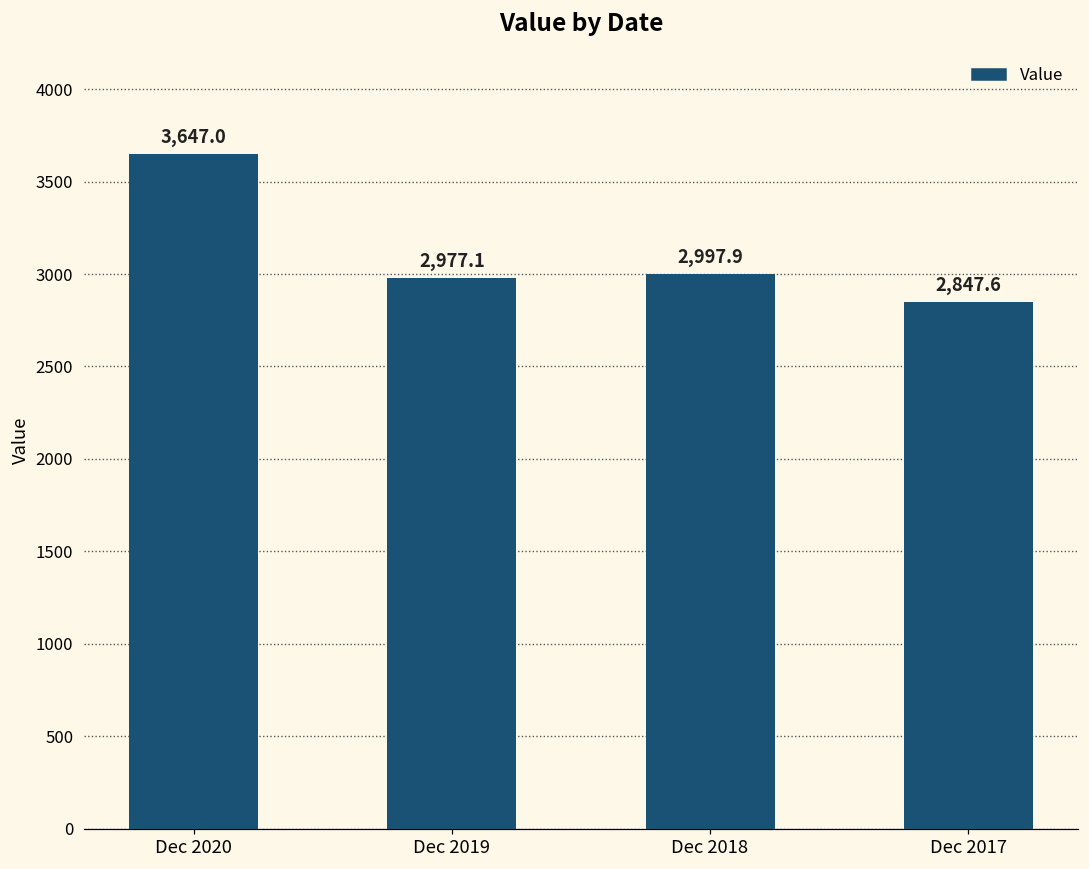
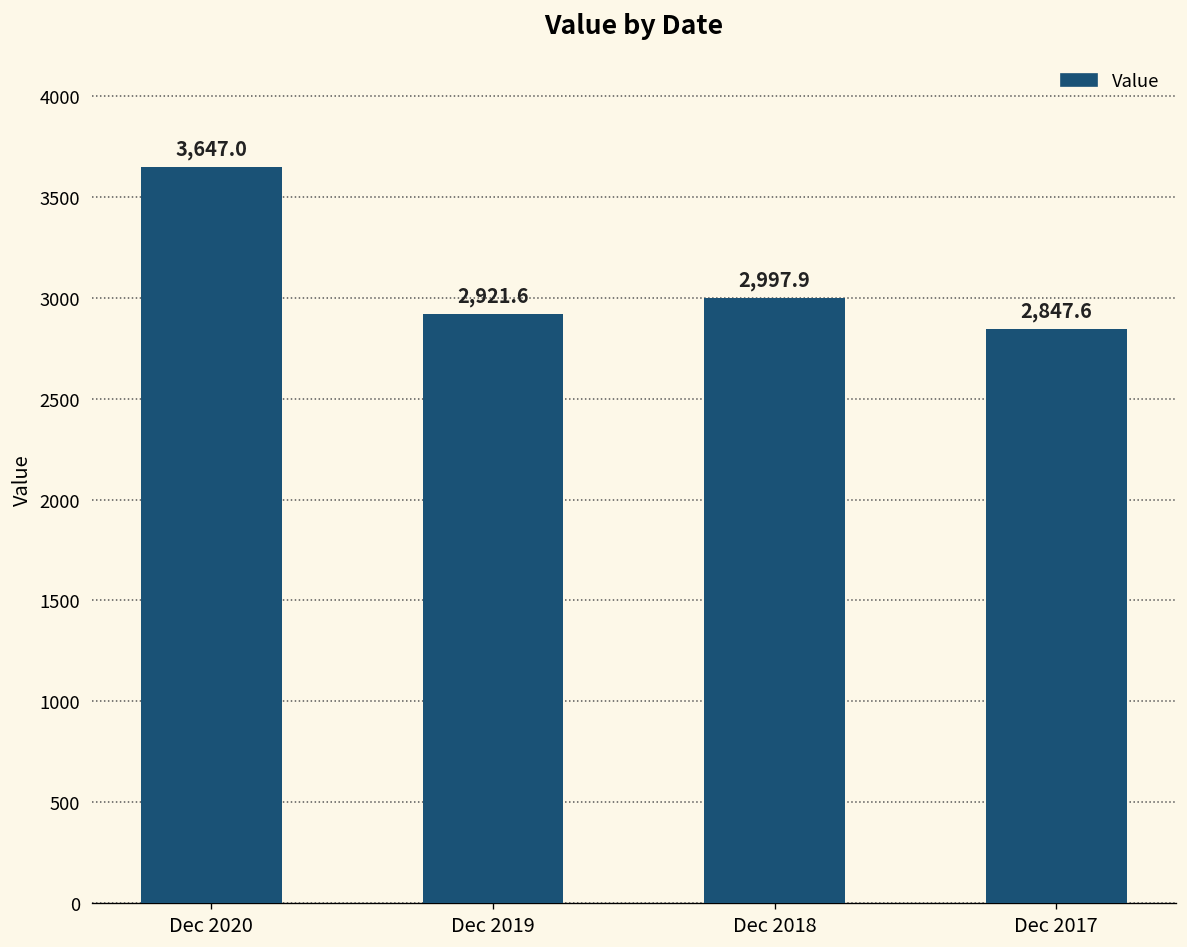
Dec 2019: 2,977.1 -> 2,921.6
